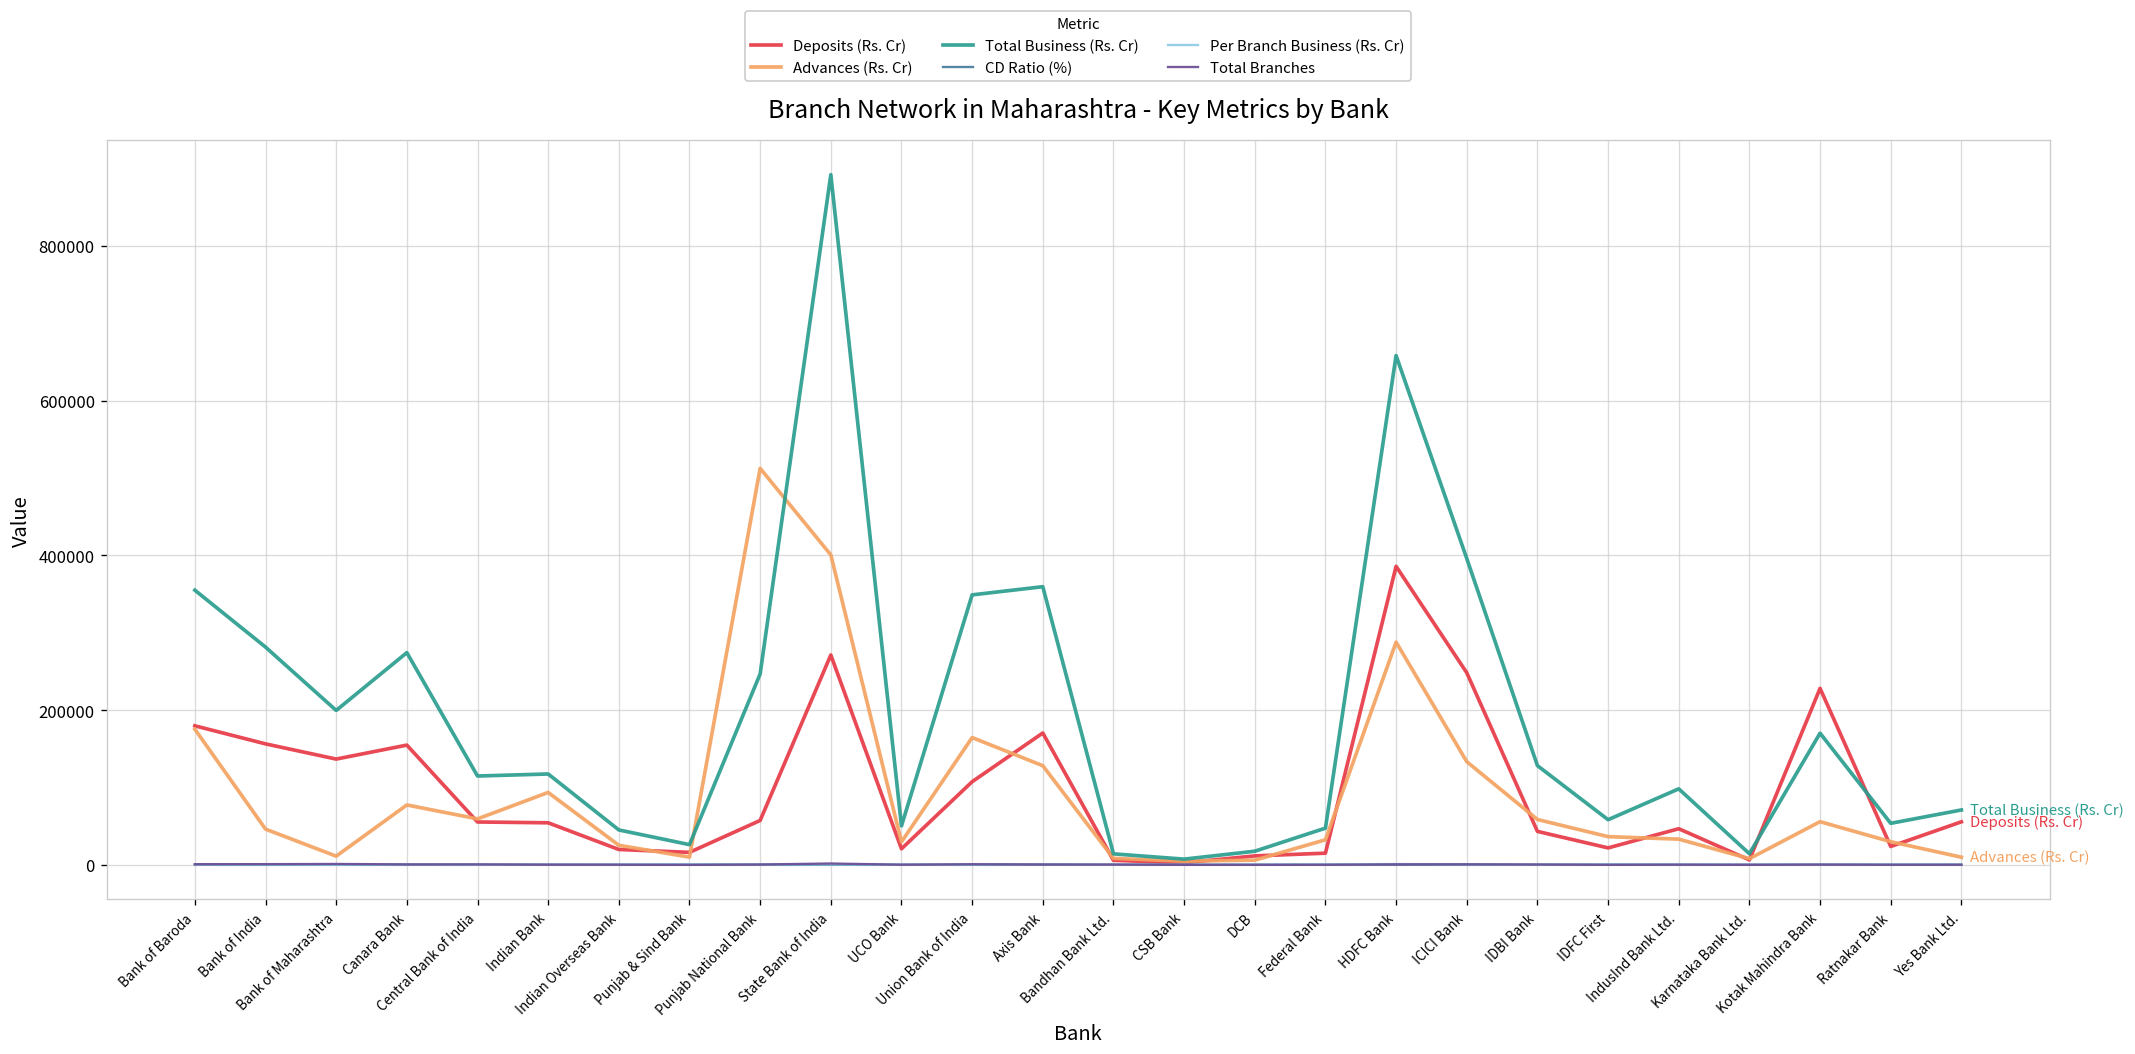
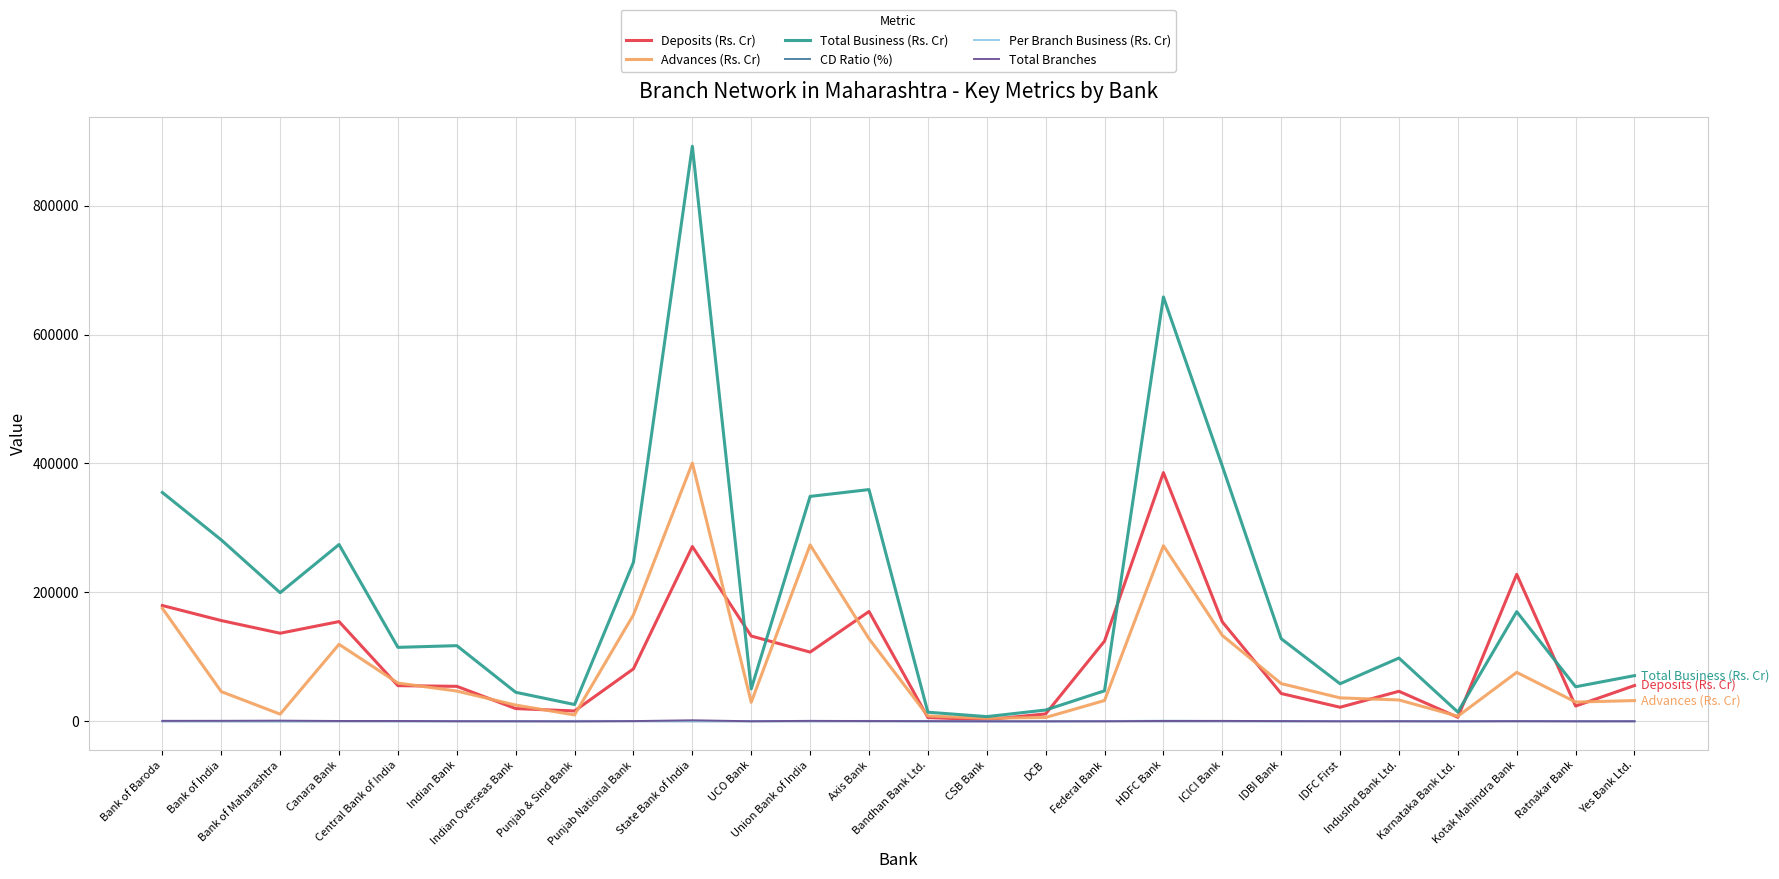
Advances (Rs. Cr), Canara Bank: 80000 -> 120000
Advances (Rs. Cr), Indian Bank: 90000 -> 50000
Deposits (Rs. Cr), Punjab National Bank: 60000 -> 80000
Advances (Rs. Cr), Punjab National Bank: 510000 -> 170000
Deposits (Rs. Cr), UCO Bank: 20000 -> 130000
Advances (Rs. Cr), Union Bank of India: 160000 -> 270000
Deposits (Rs. Cr), Federal Bank: 20000 -> 120000
Advances (Rs. Cr), HDFC Bank: 290000 -> 270000
Deposits (Rs. Cr), ICICI Bank: 250000 -> 150000
Advances (Rs. Cr), Kotak Mahindra Bank: 60000 -> 80000
Advances (Rs. Cr), Yes Bank Ltd.: 10000 -> 30000
